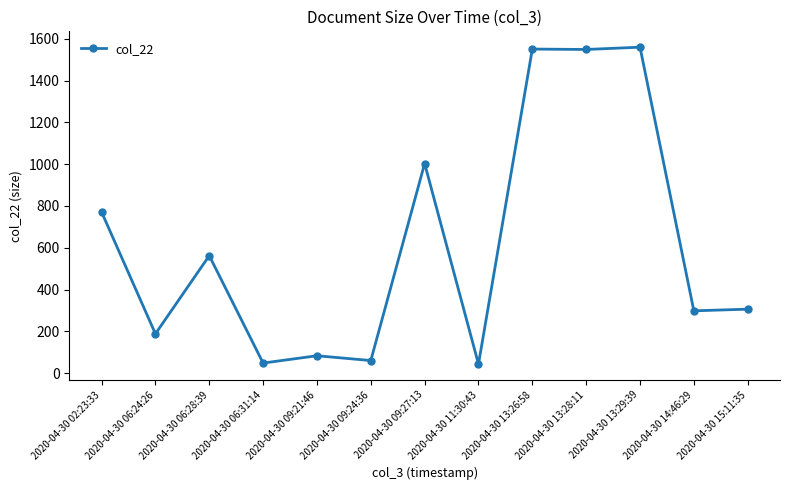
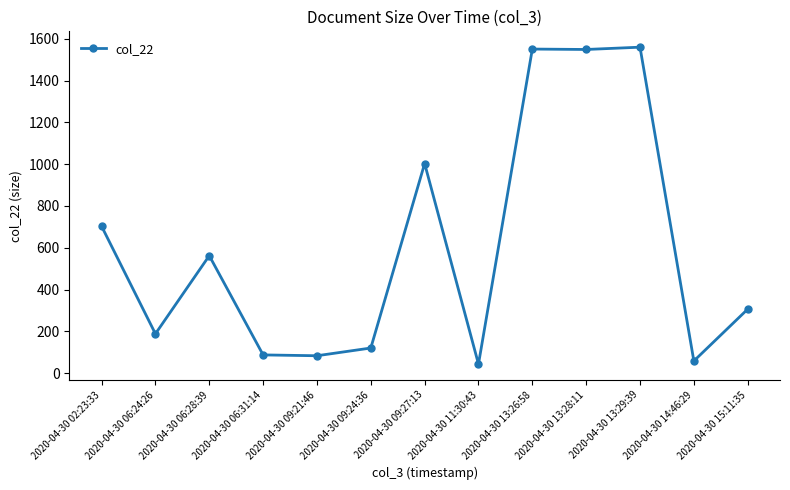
2020-04-30 02:23:33: 770 -> 700
2020-04-30 06:31:14: 50 -> 90
2020-04-30 09:24:36: 60 -> 120
2020-04-30 14:46:29: 300 -> 60
